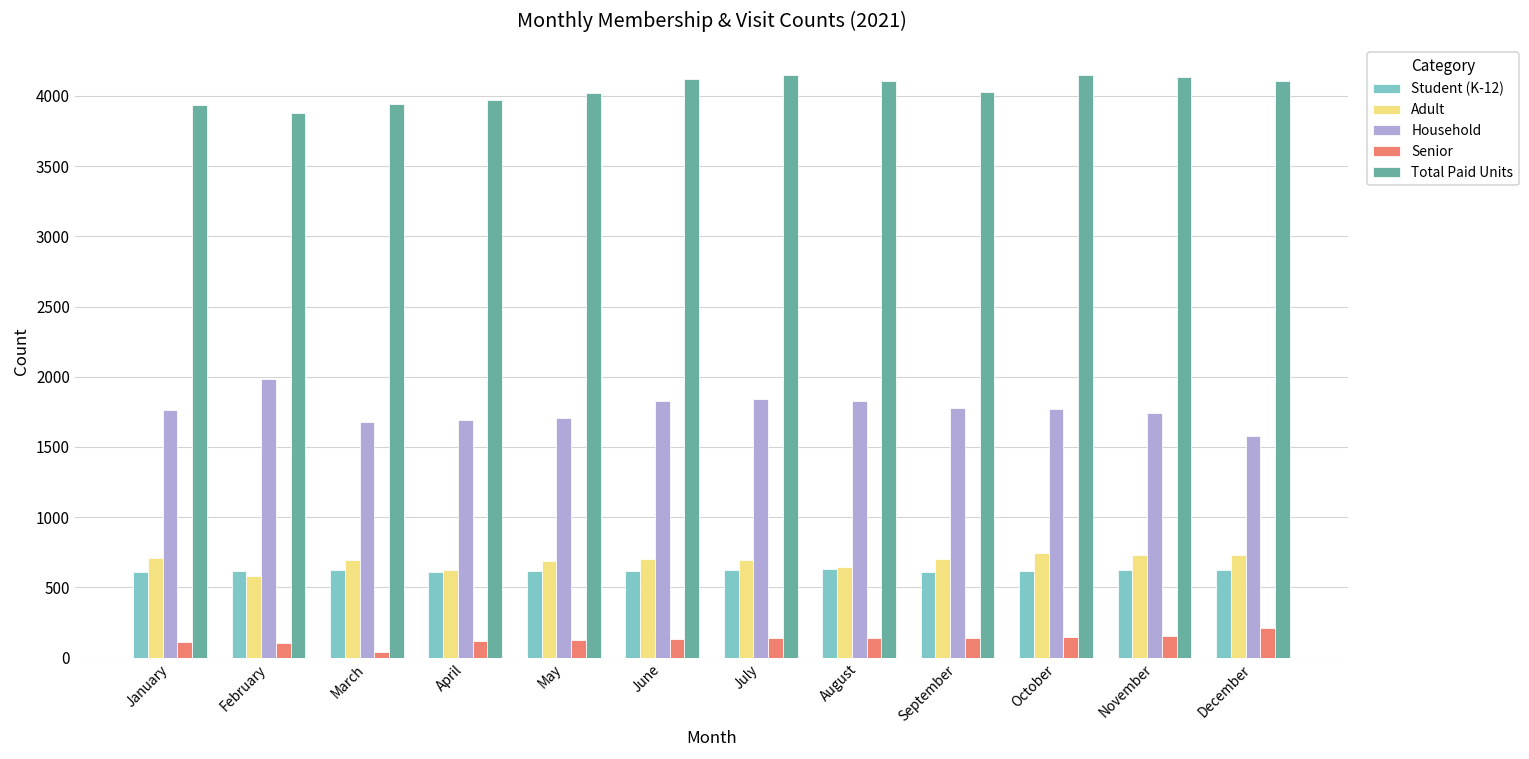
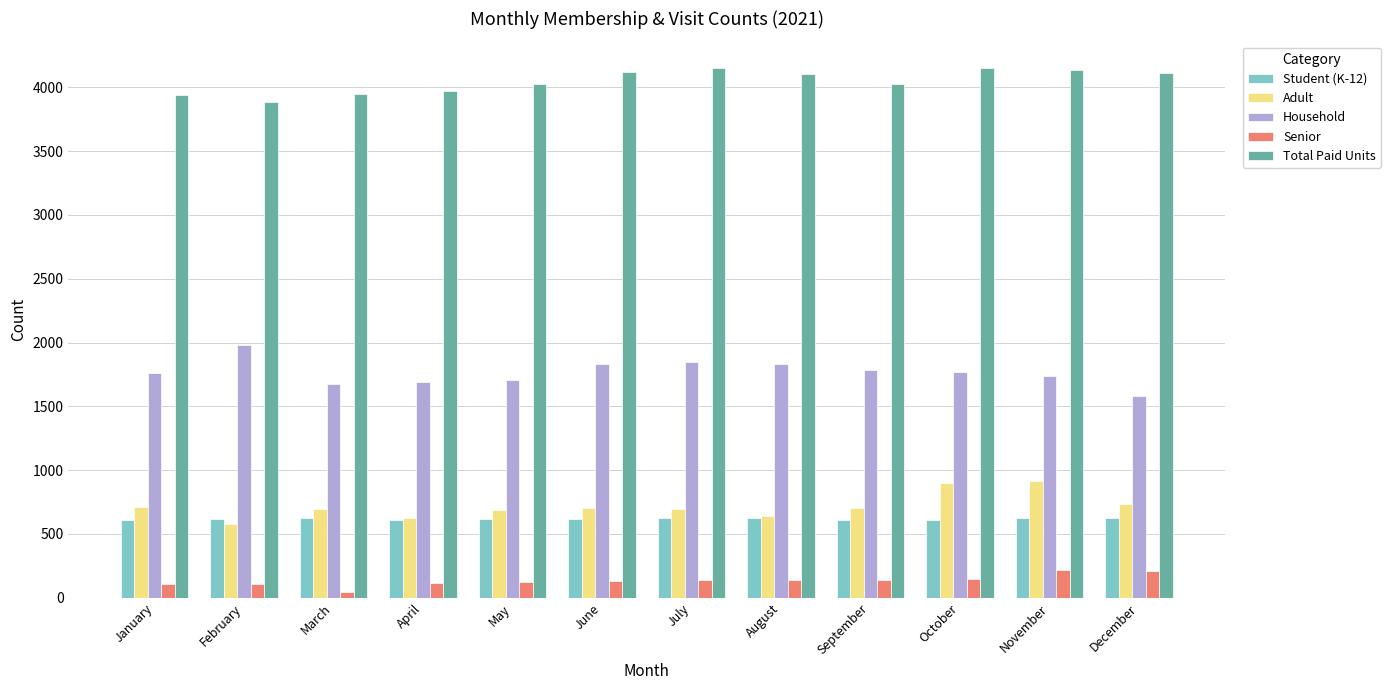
Adult, October: 750 -> 900
Adult, November: 730 -> 910
Senior, November: 150 -> 220
